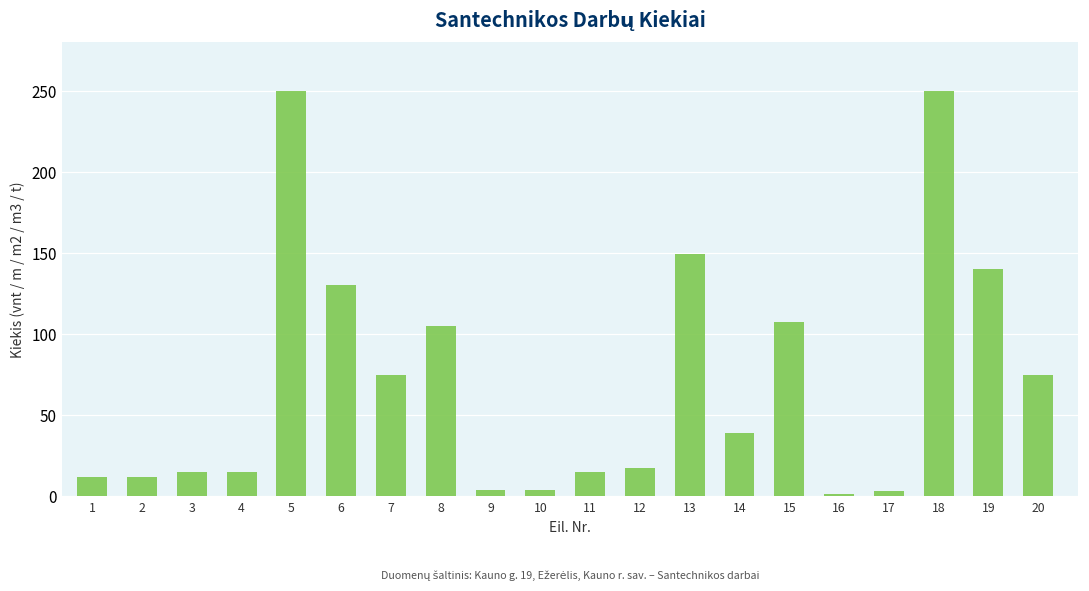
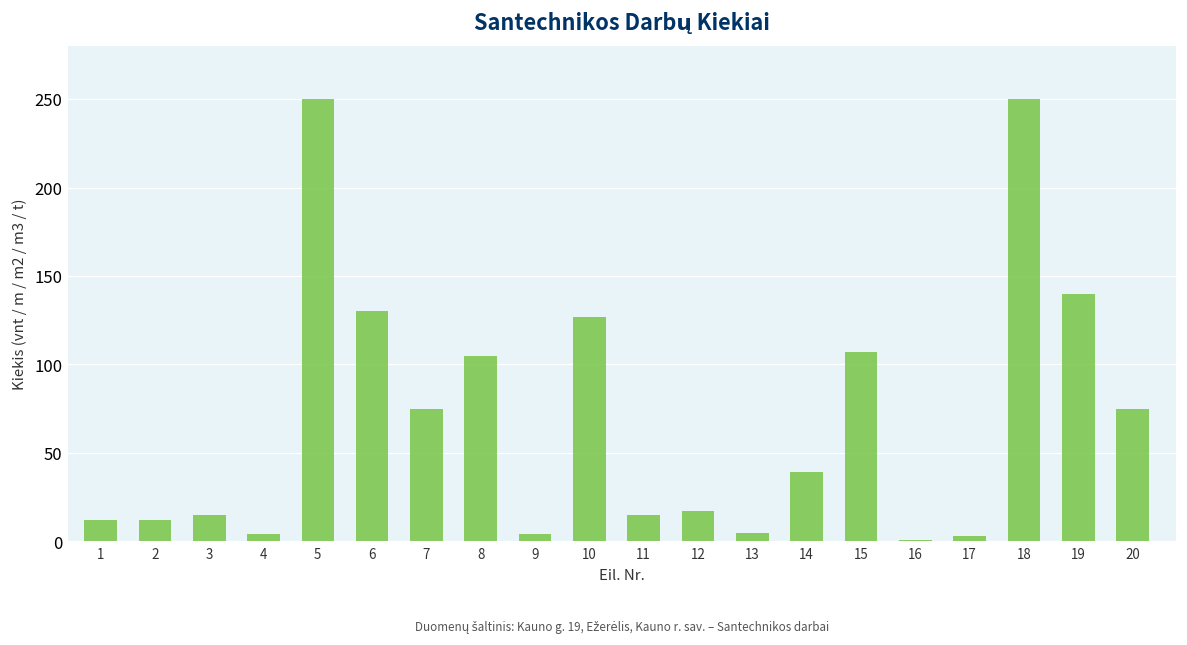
4: 15 -> 4
10: 4 -> 127
13: 149 -> 5
